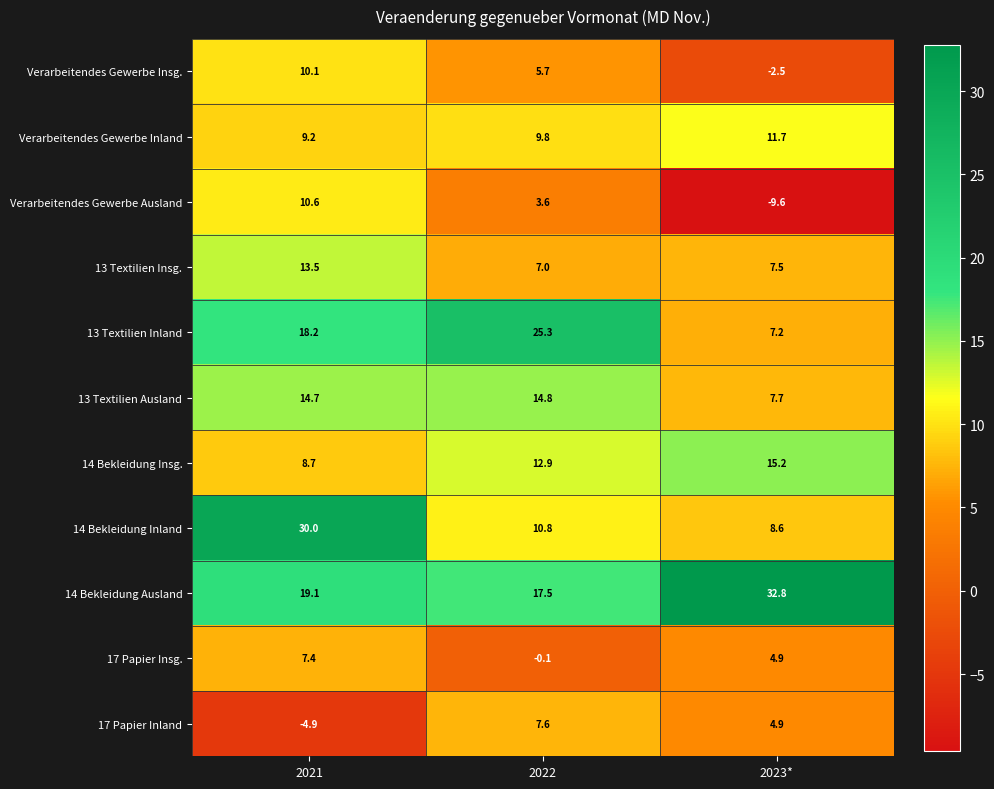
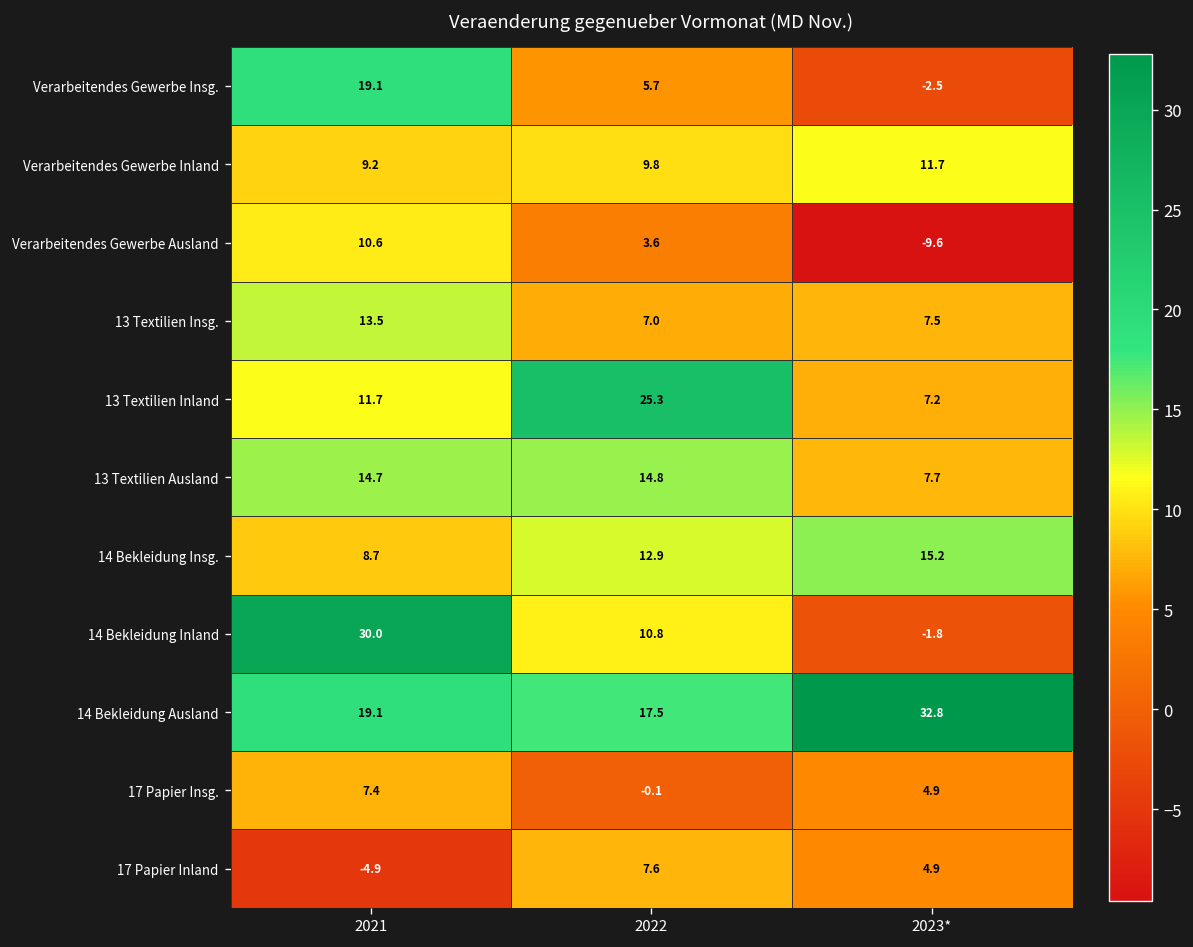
Verarbeitendes Gewerbe Insg., 2021: 10.1 -> 19.1
13 Textilien Inland, 2021: 18.2 -> 11.7
14 Bekleidung Inland, 2023*: 8.6 -> -1.8
